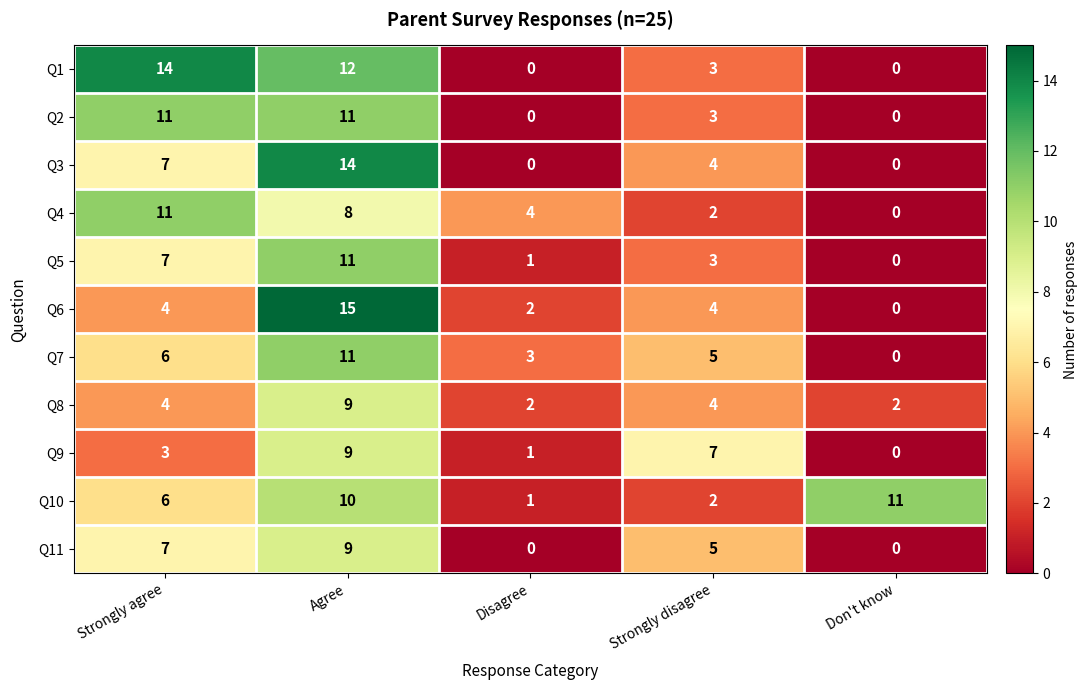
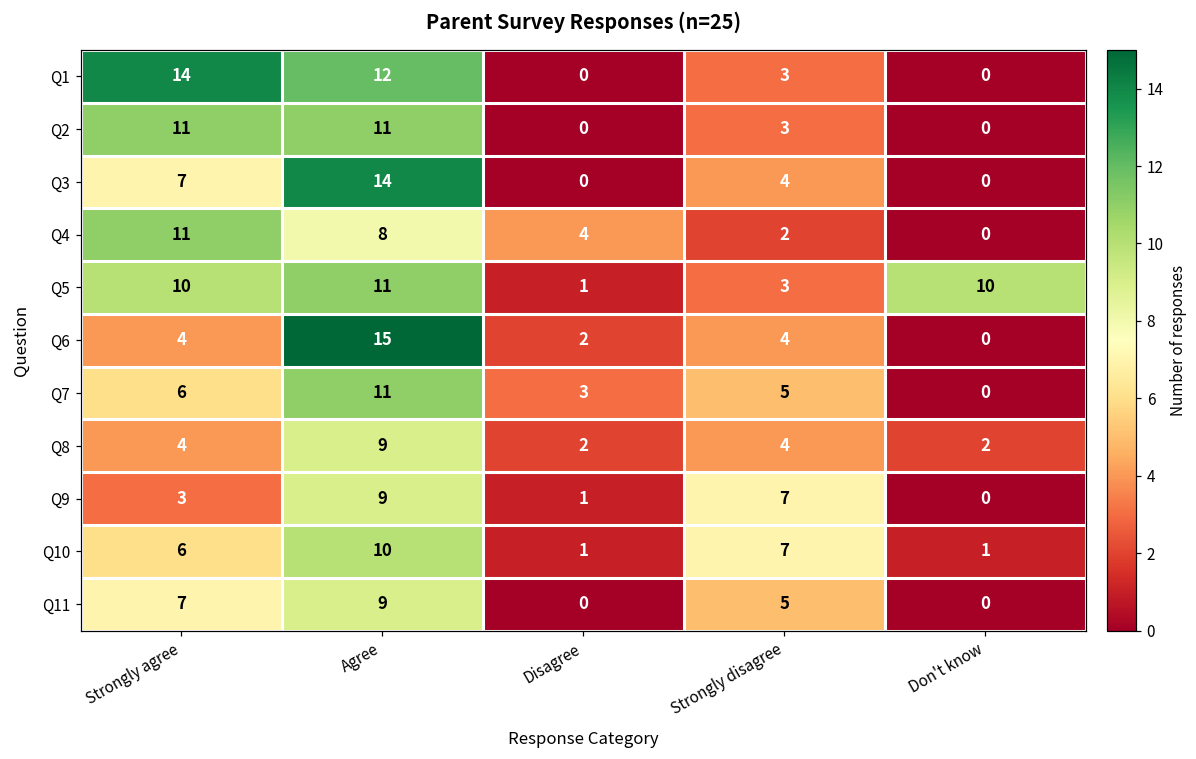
Q5, Strongly agree: 7 -> 10
Q5, Don't know: 0 -> 10
Q10, Strongly disagree: 2 -> 7
Q10, Don't know: 11 -> 1
